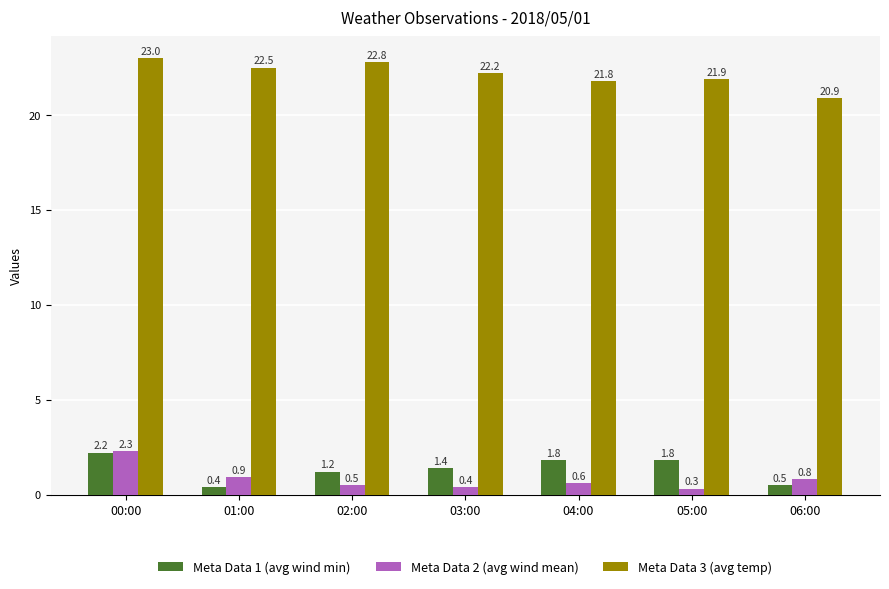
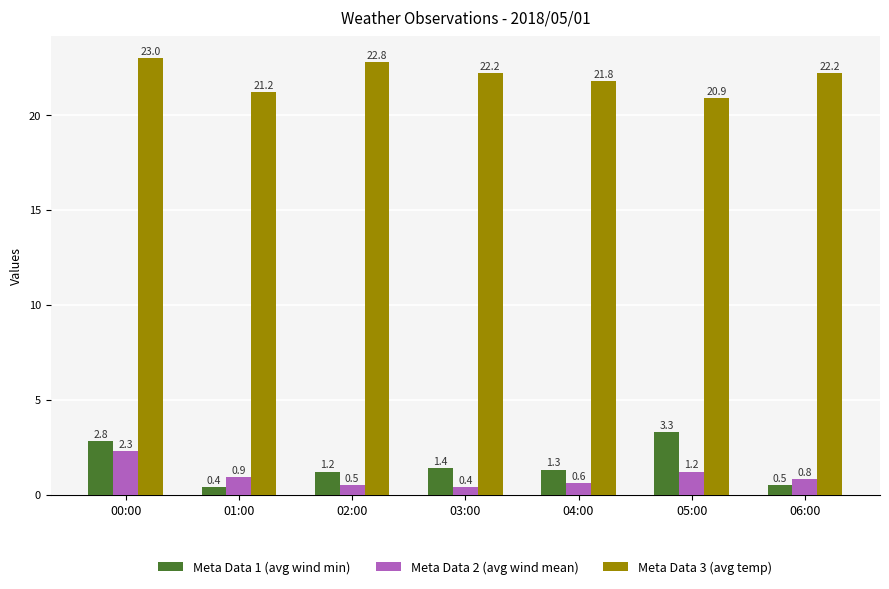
Meta Data 1 (avg wind min), 00:00: 2.2 -> 2.8
Meta Data 3 (avg temp), 01:00: 22.5 -> 21.2
Meta Data 1 (avg wind min), 04:00: 1.8 -> 1.3
Meta Data 1 (avg wind min), 05:00: 1.8 -> 3.3
Meta Data 2 (avg wind mean), 05:00: 0.3 -> 1.2
Meta Data 3 (avg temp), 05:00: 21.9 -> 20.9
Meta Data 3 (avg temp), 06:00: 20.9 -> 22.2
